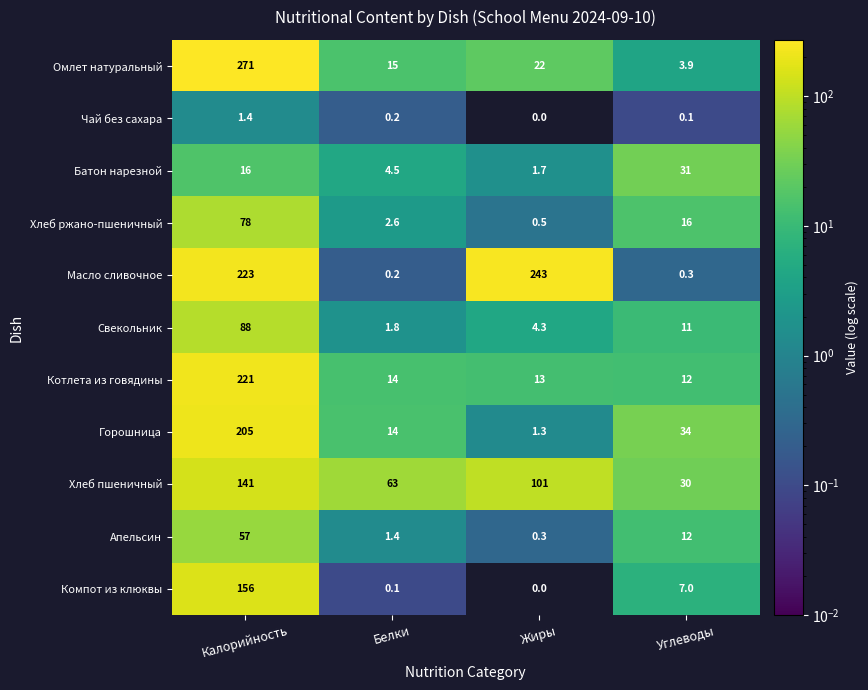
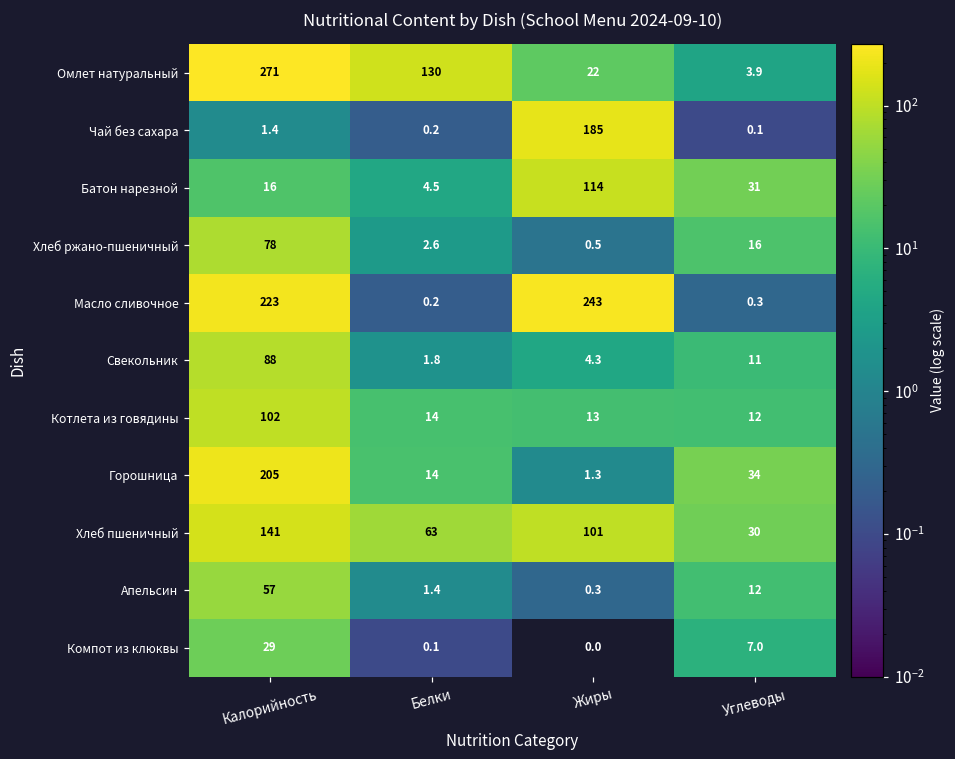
Омлет натуральный, Белки: 15 -> 130
Чай без сахара, Жиры: 0.0 -> 185
Батон нарезной, Жиры: 1.7 -> 114
Котлета из говядины, Калорийность: 221 -> 102
Компот из клюквы, Калорийность: 156 -> 29
